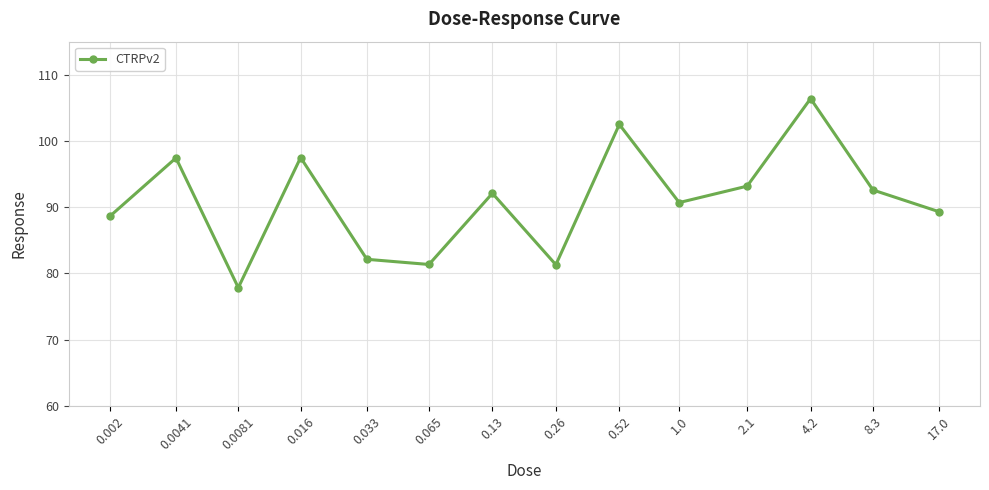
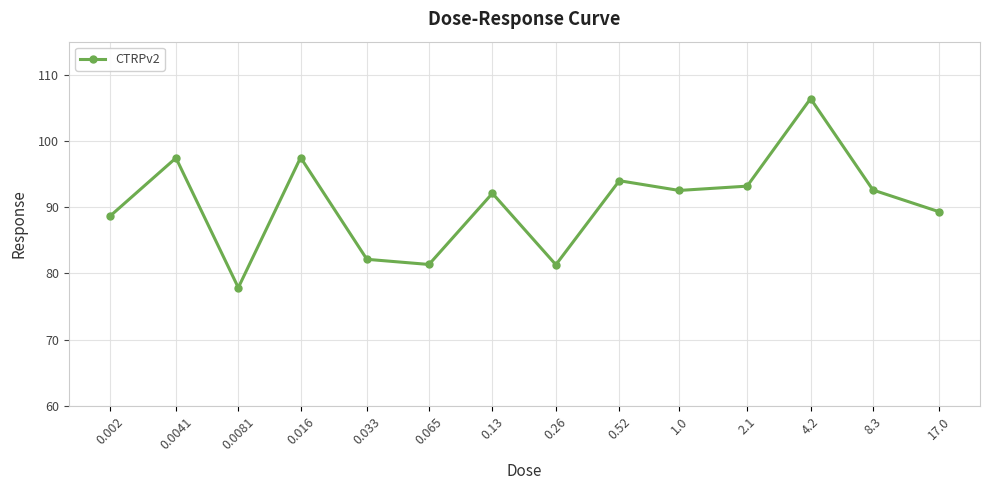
0.52: 103 -> 94
1.0: 91 -> 93
